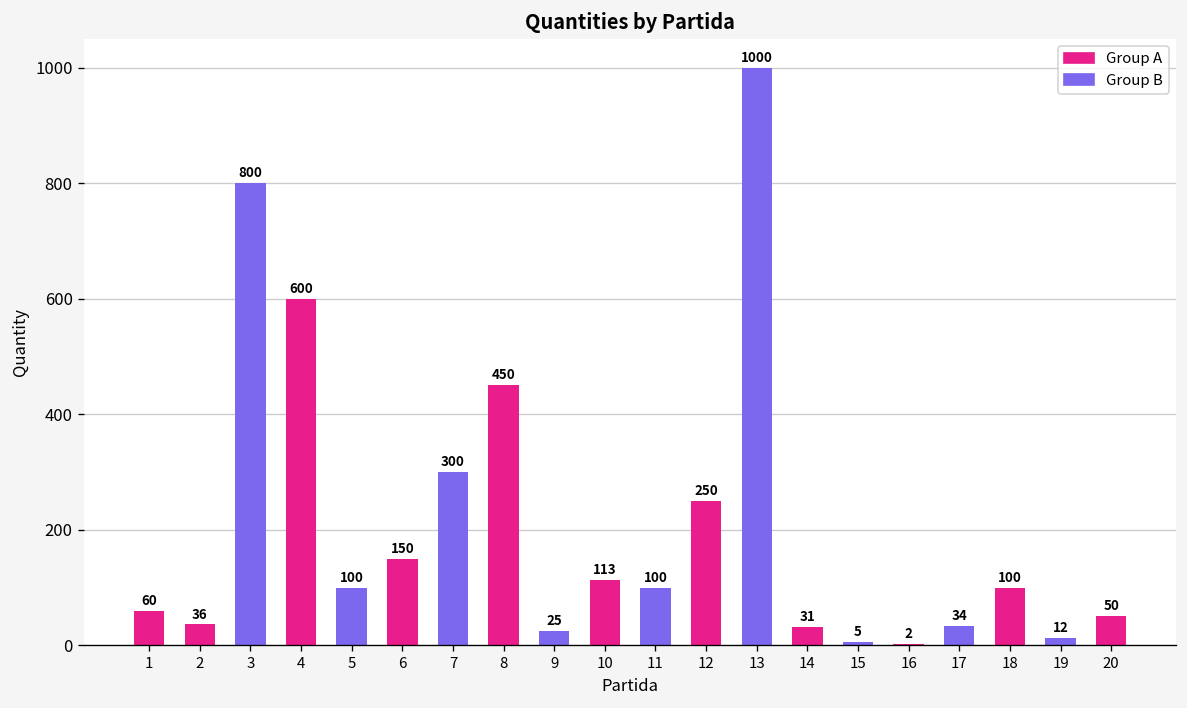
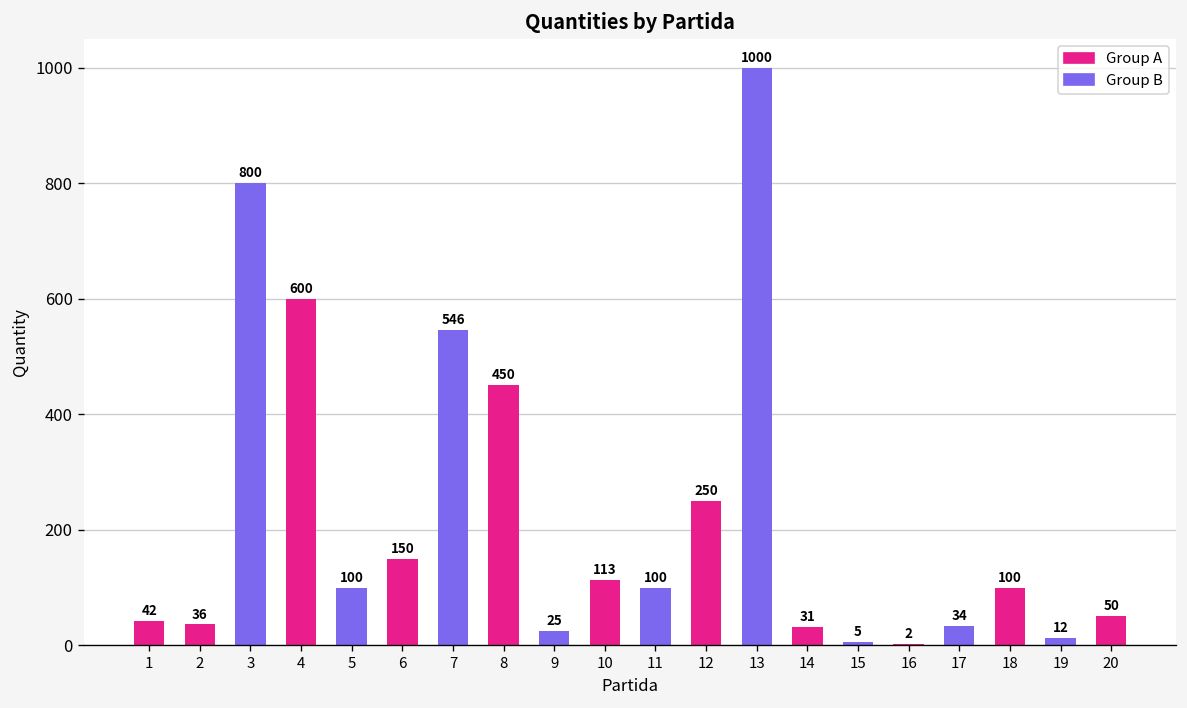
1: 60 -> 42
7: 300 -> 546
